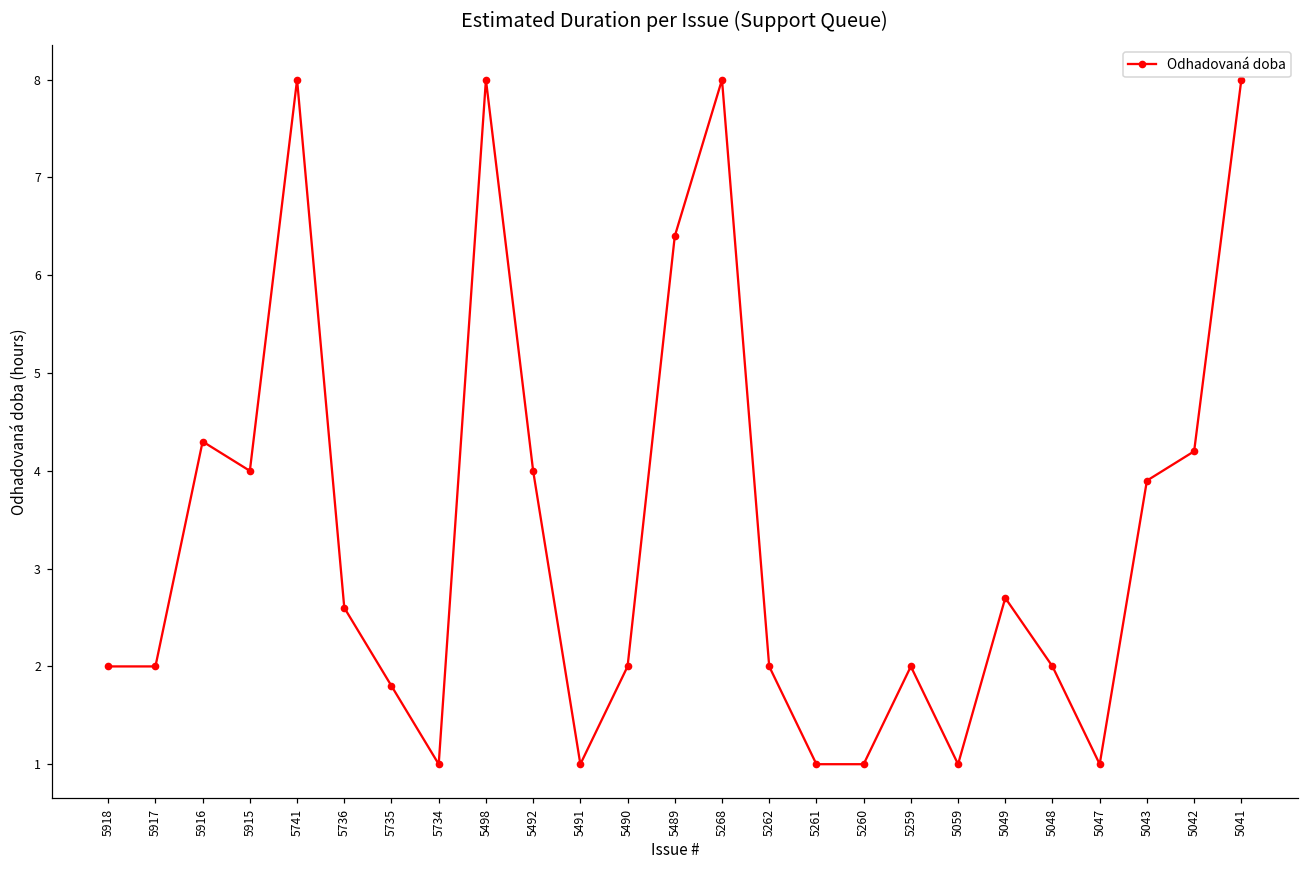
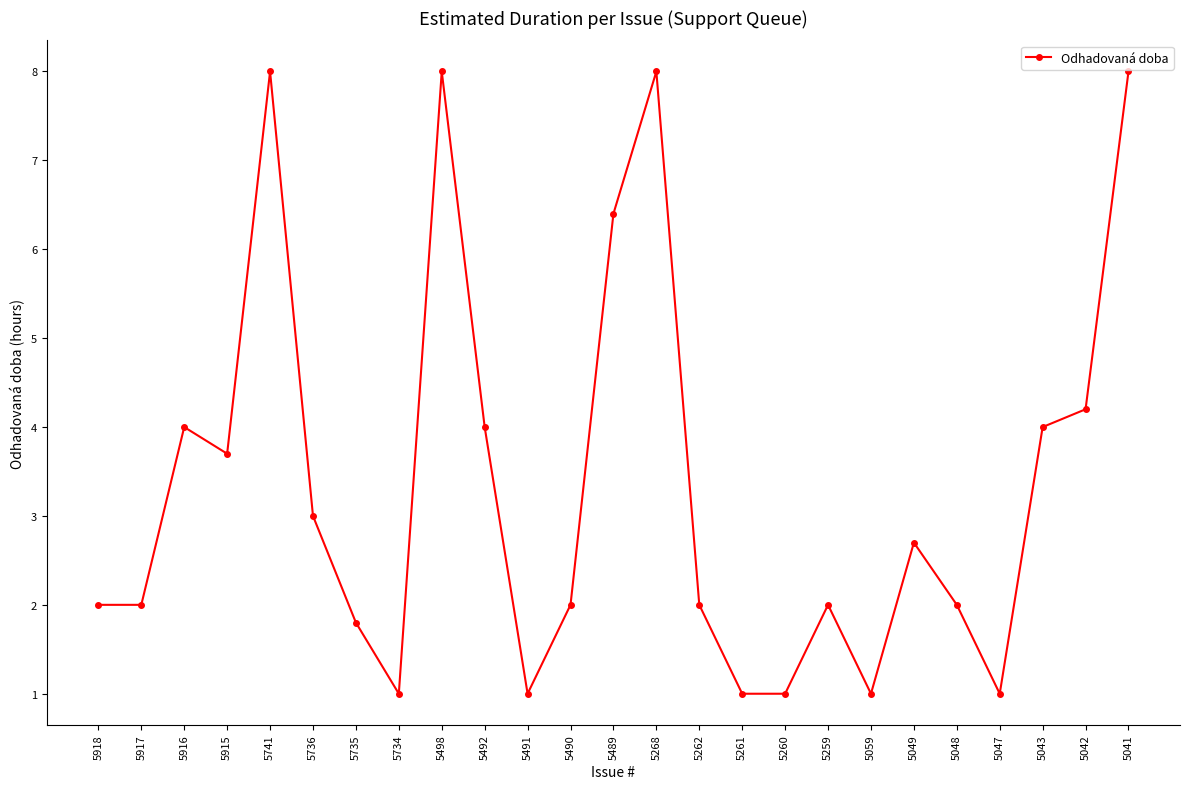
5916: 4.3 -> 4.0
5915: 4.0 -> 3.7
5736: 2.6 -> 3.0
5043: 3.9 -> 4.0
